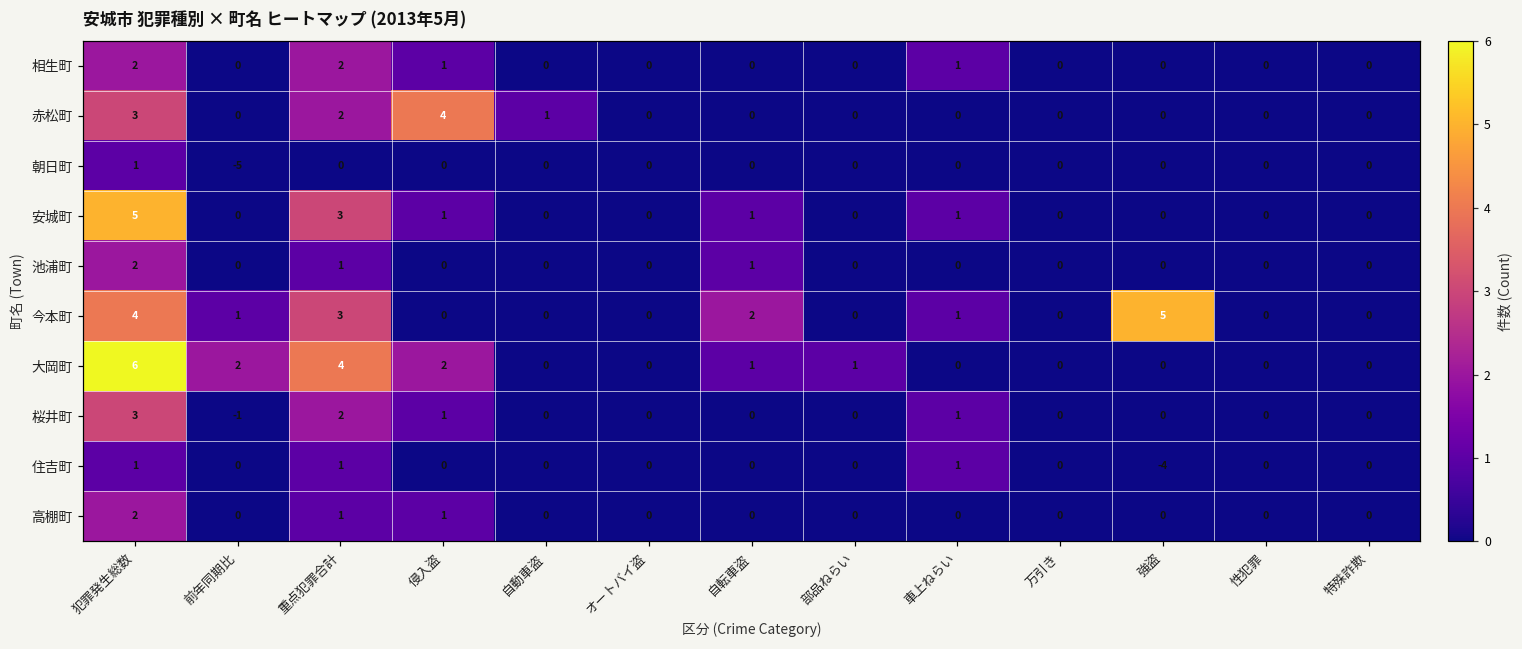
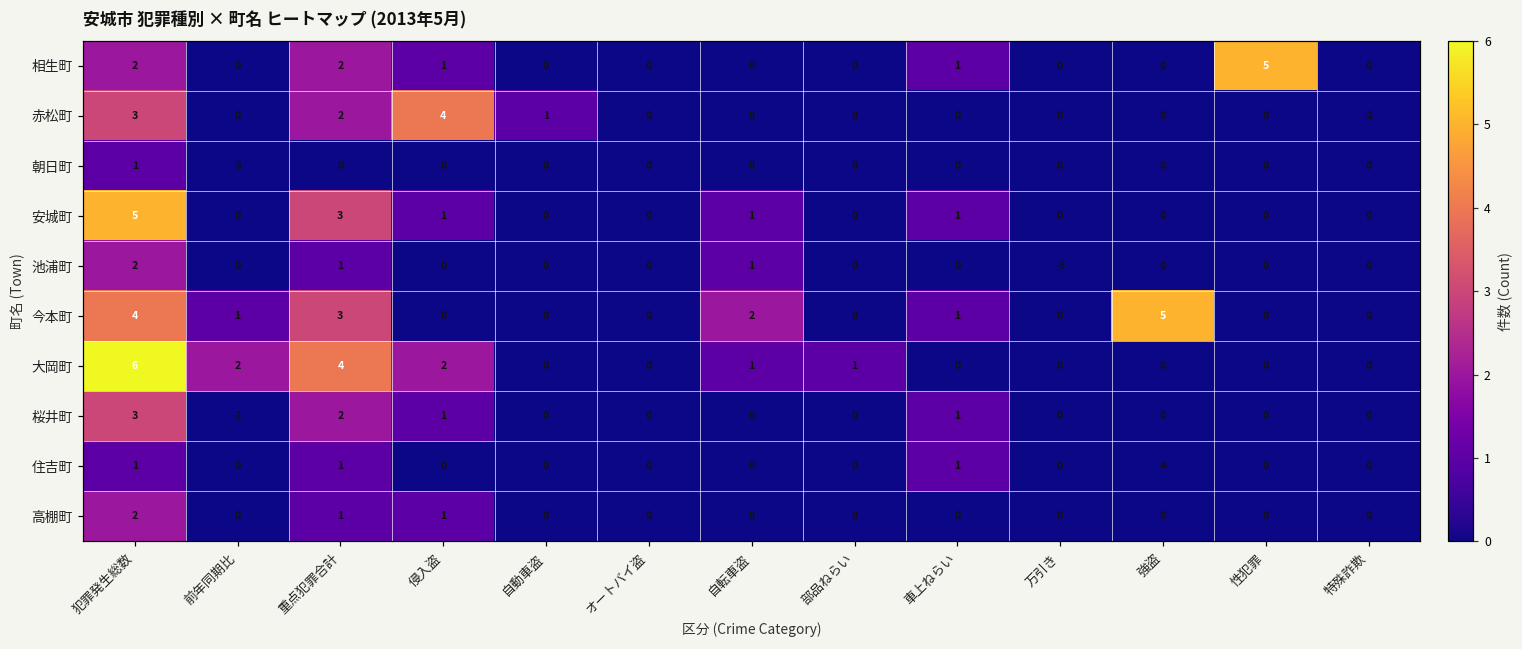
相生町, 性犯罪: 0 -> 5
赤松町, 特殊詐欺: 0 -> -2
池浦町, 万引き: 0 -> -3
